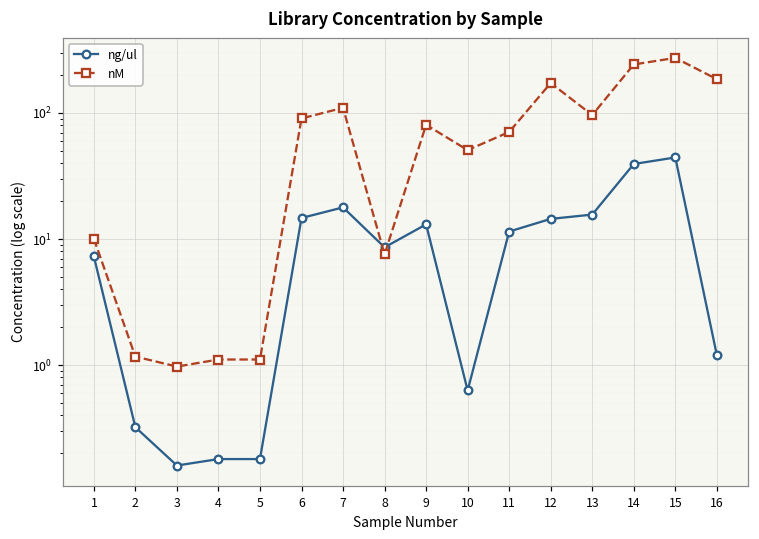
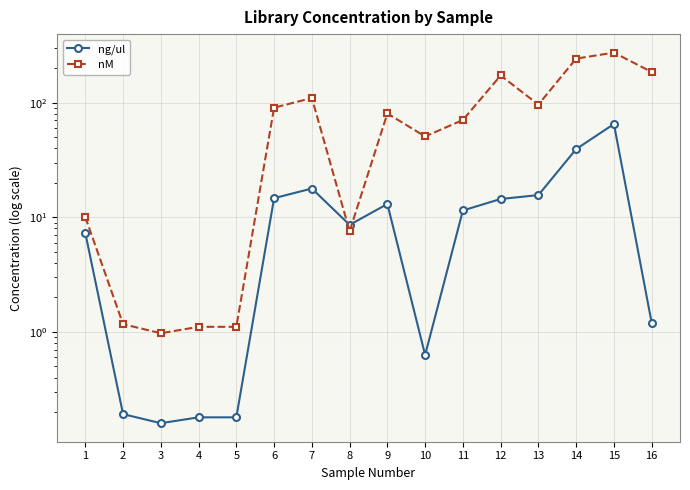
ng/ul, 2: 0.32 -> 0.19
ng/ul, 15: 44 -> 70
